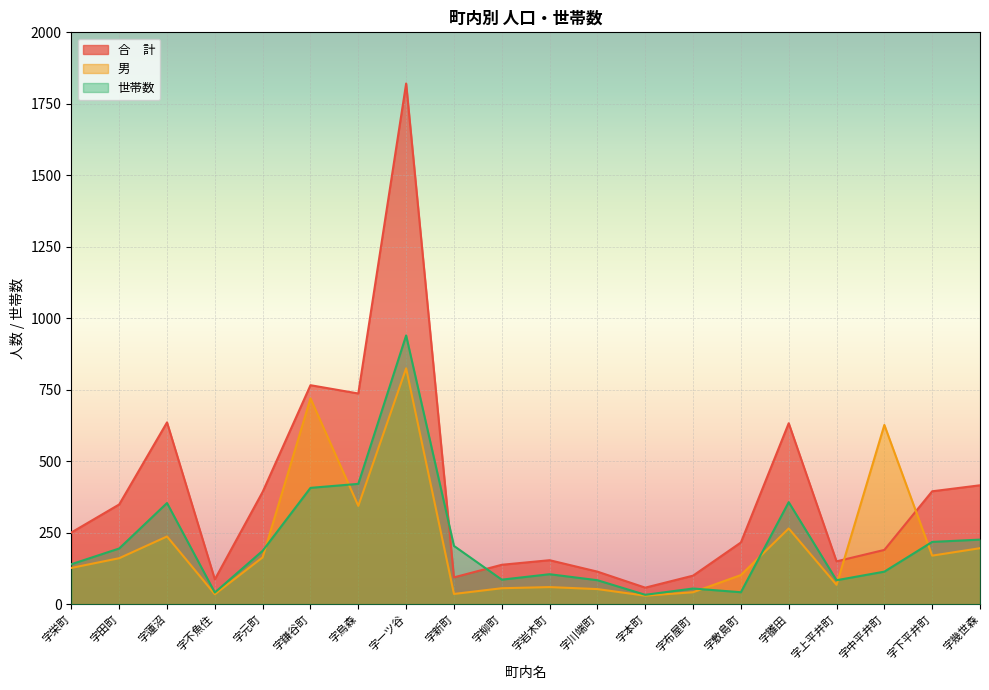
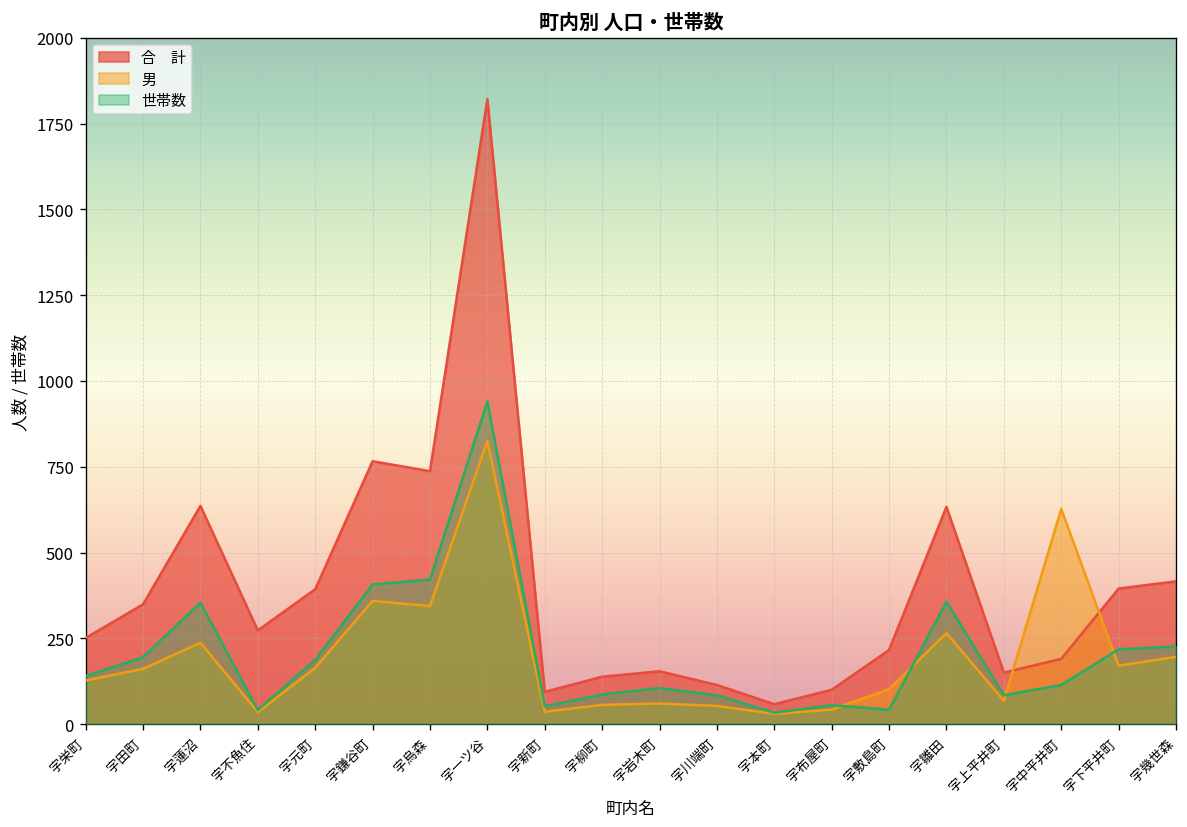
合 計, 字不魚住: 90 -> 270
男, 字鎌谷町: 720 -> 360
世帯数, 字新町: 200 -> 50
